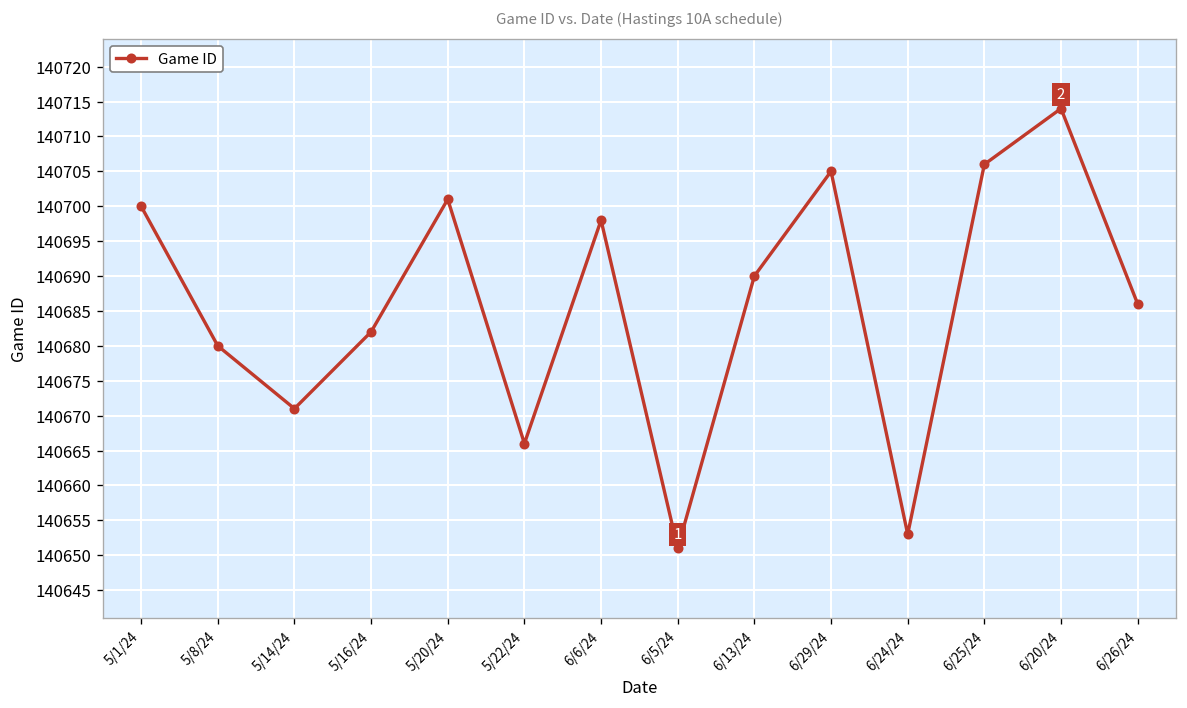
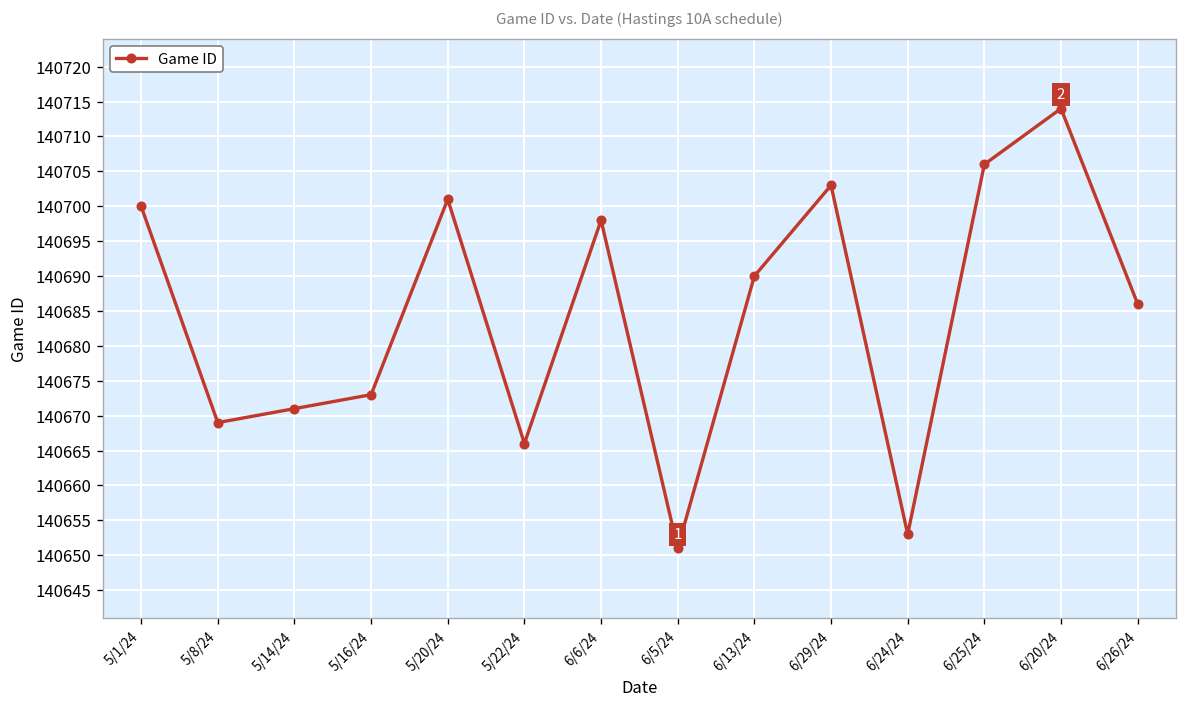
5/8/24: 140680 -> 140669
5/16/24: 140682 -> 140673
6/29/24: 140705 -> 140703
